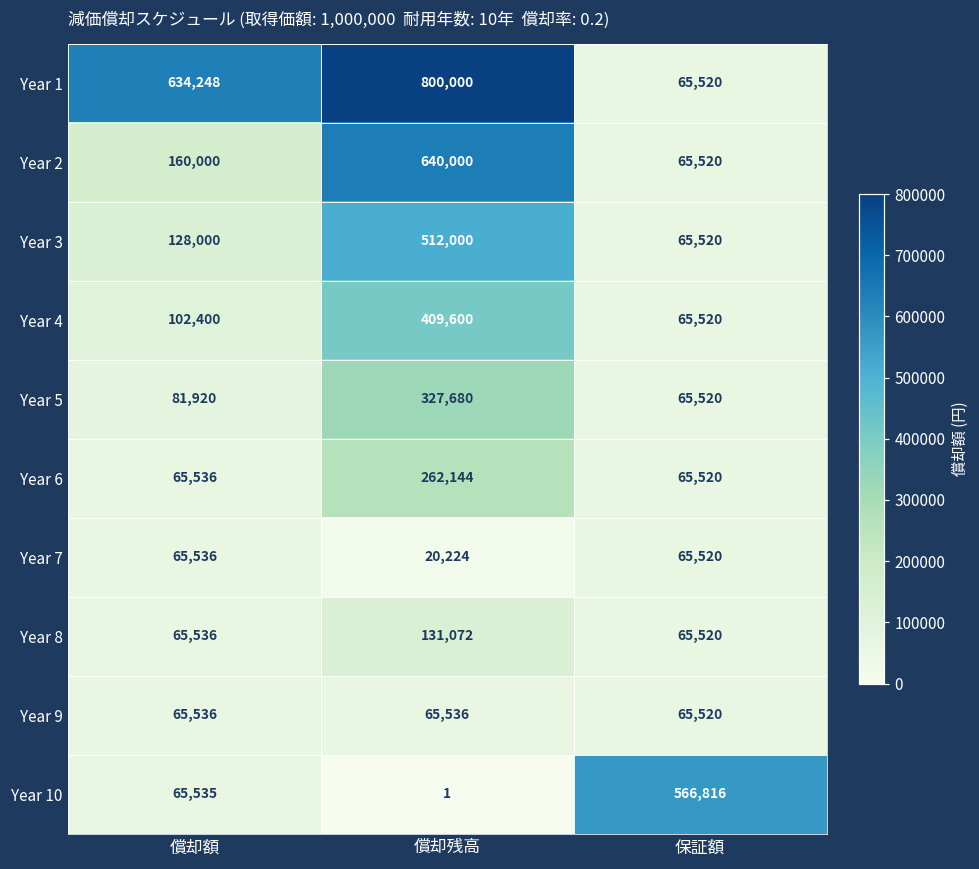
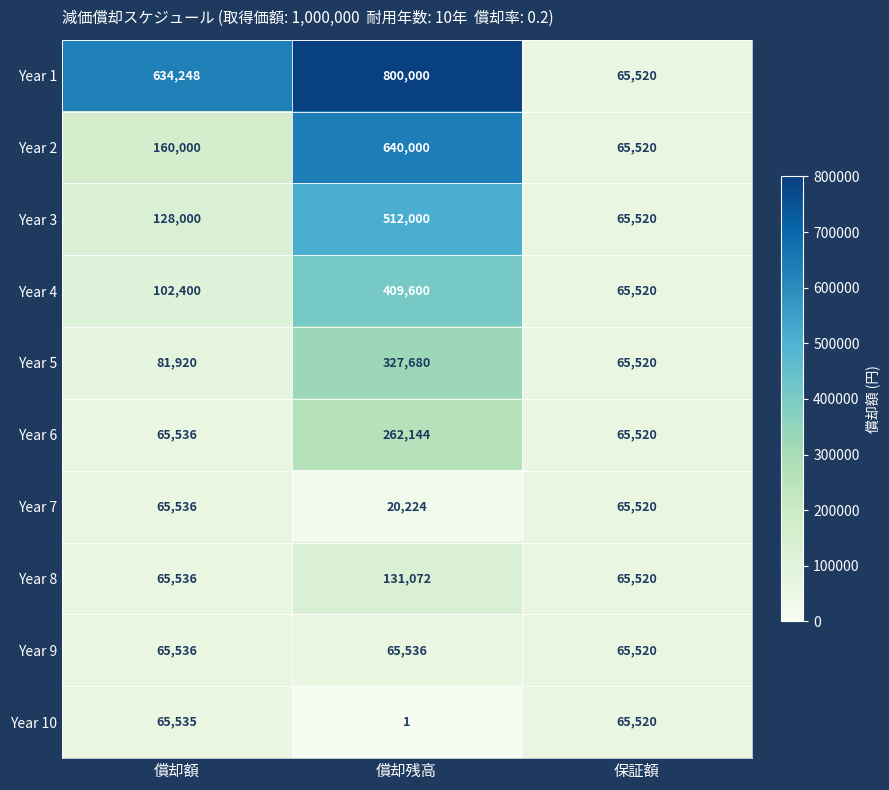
Year 10, 保証額: 566,816 -> 65,520
